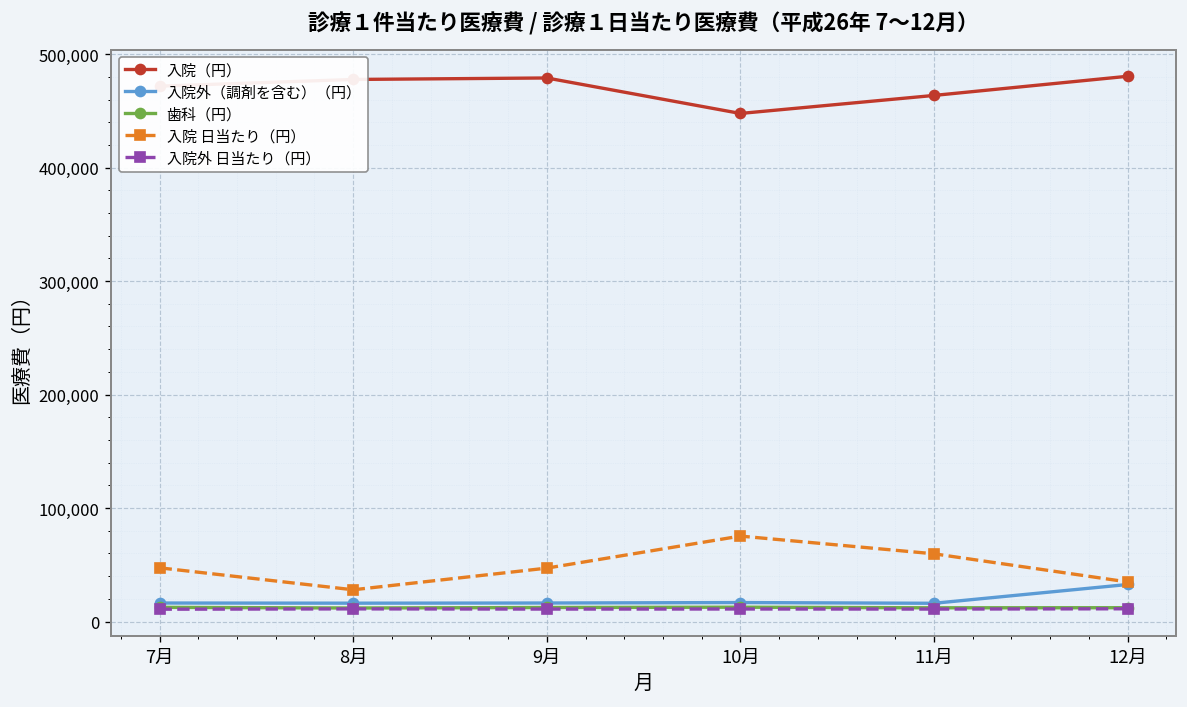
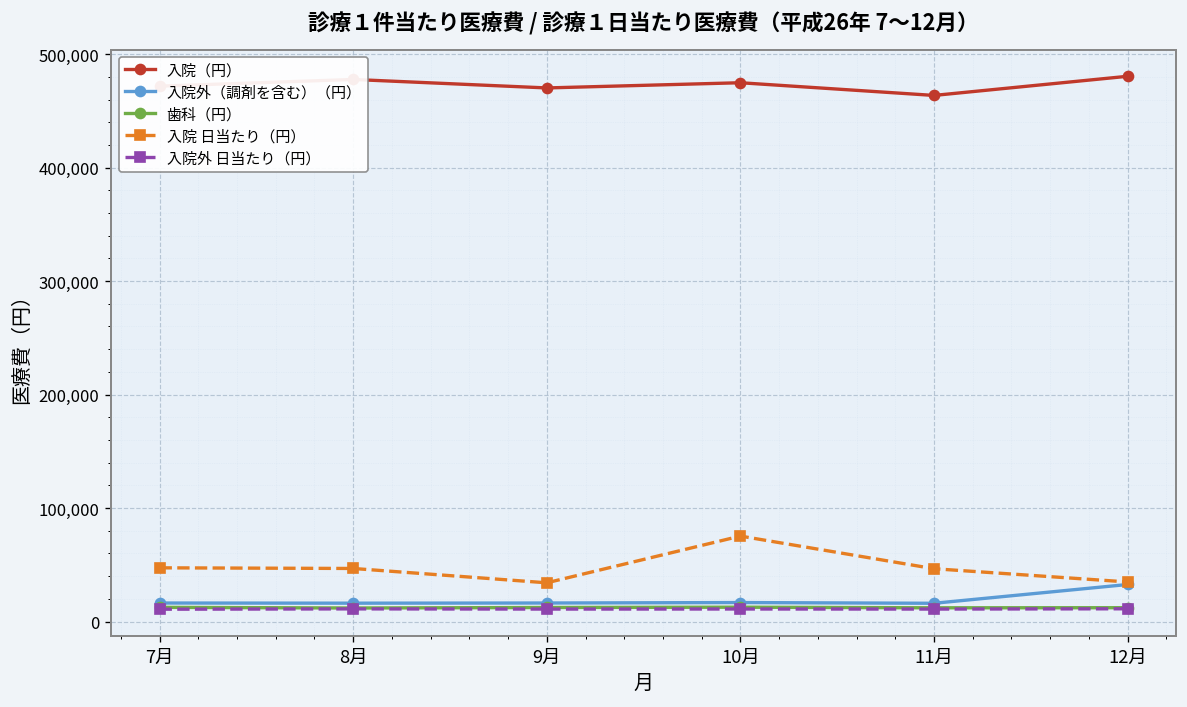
入院 日当たり（円）, 8月: 30,000 -> 50,000
入院（円）, 9月: 480,000 -> 470,000
入院 日当たり（円）, 9月: 50,000 -> 30,000
入院（円）, 10月: 450,000 -> 470,000
入院 日当たり（円）, 11月: 60,000 -> 50,000
